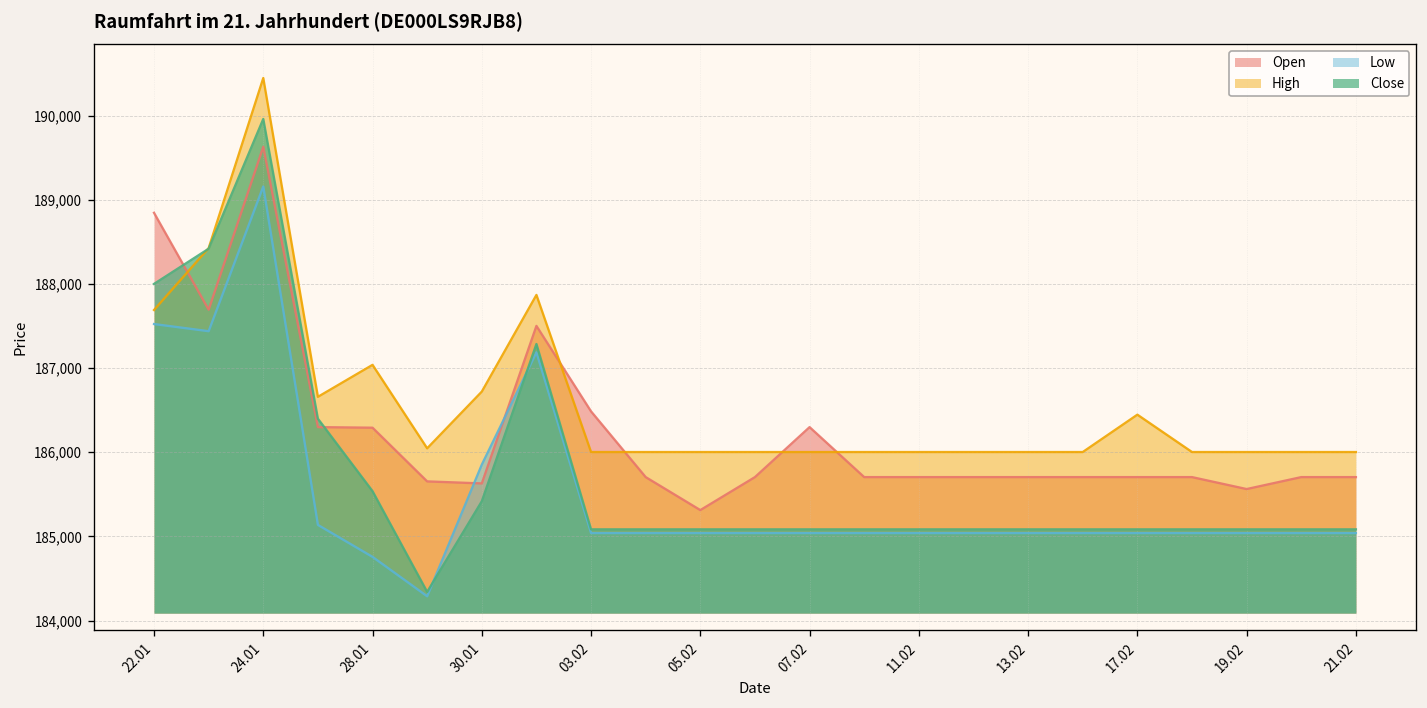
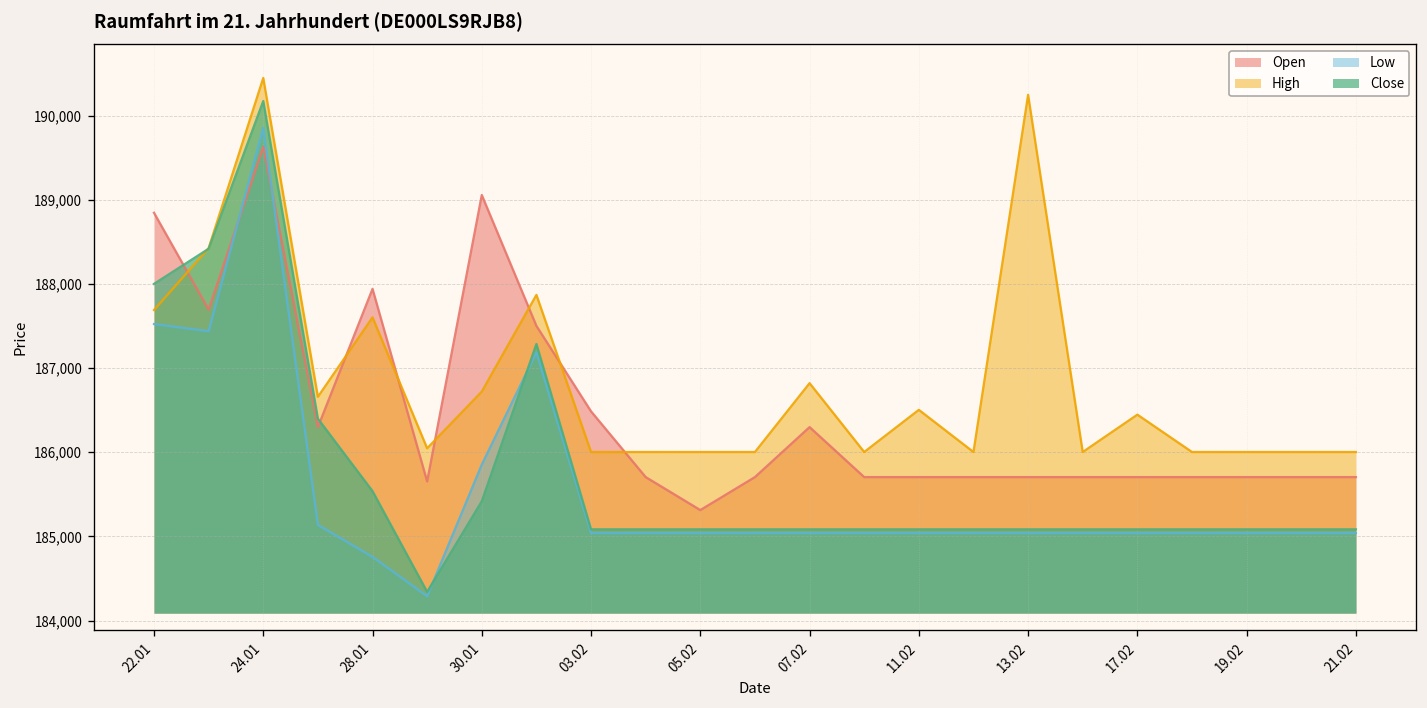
Low, 24.01: 189,200 -> 189,900
Close, 24.01: 190,000 -> 190,200
Open, 28.01: 186,300 -> 187,900
High, 28.01: 187,000 -> 187,600
Open, 30.01: 185,600 -> 189,100
High, 07.02: 186,000 -> 186,800
High, 11.02: 186,000 -> 186,500
High, 13.02: 186,000 -> 190,200
Open, 19.02: 185,600 -> 185,700
